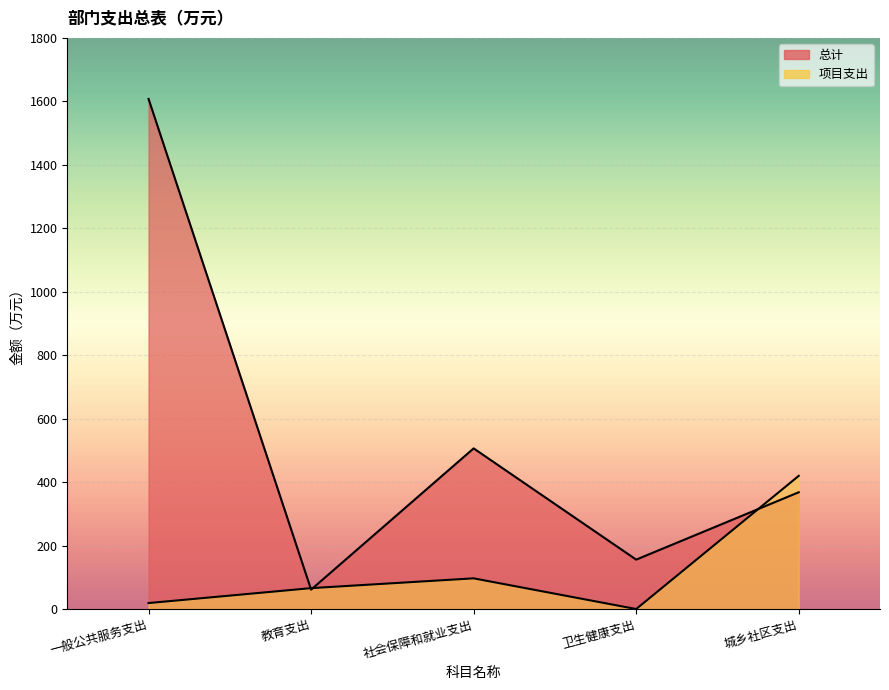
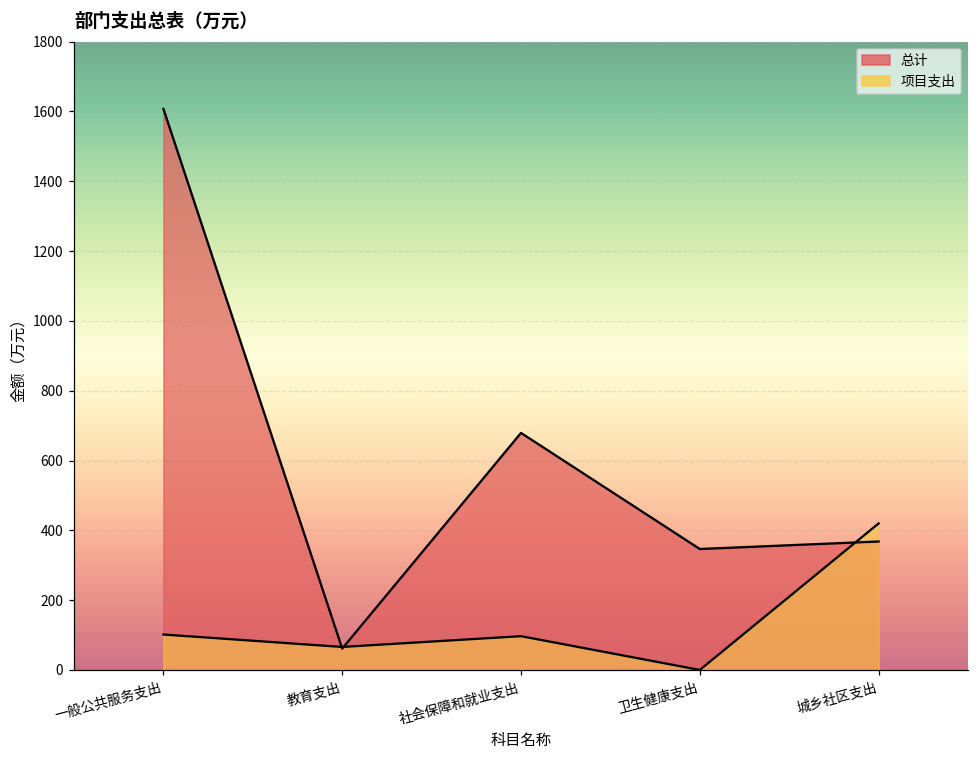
项目支出, 一般公共服务支出: 20 -> 100
总计, 社会保障和就业支出: 510 -> 680
总计, 卫生健康支出: 160 -> 350
